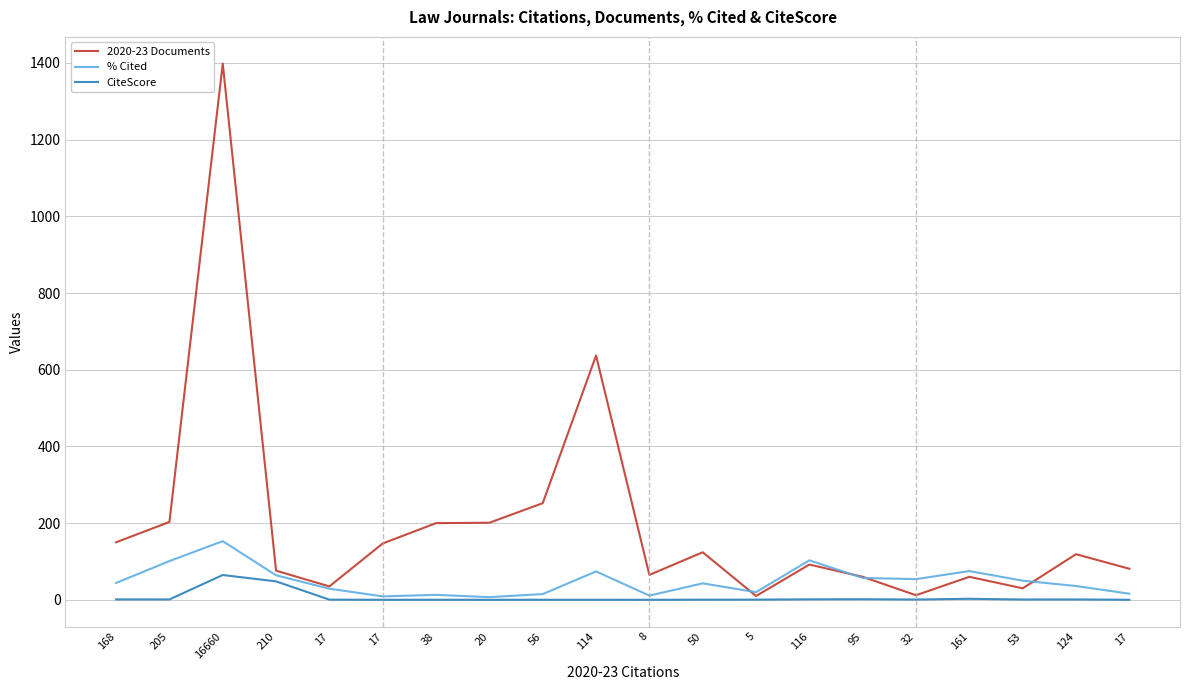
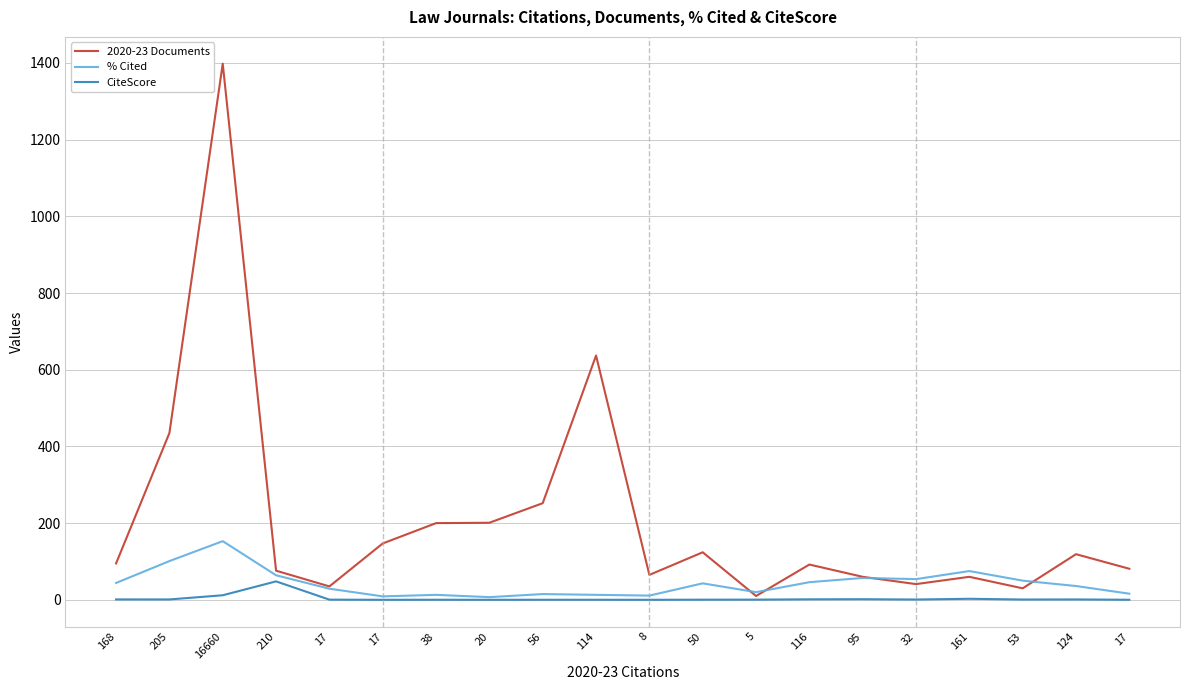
2020-23 Documents, 168: 150 -> 100
2020-23 Documents, 205: 200 -> 440
CiteScore, 16660: 60 -> 10
% Cited, 114: 70 -> 10
% Cited, 116: 100 -> 50
2020-23 Documents, 32: 10 -> 40
